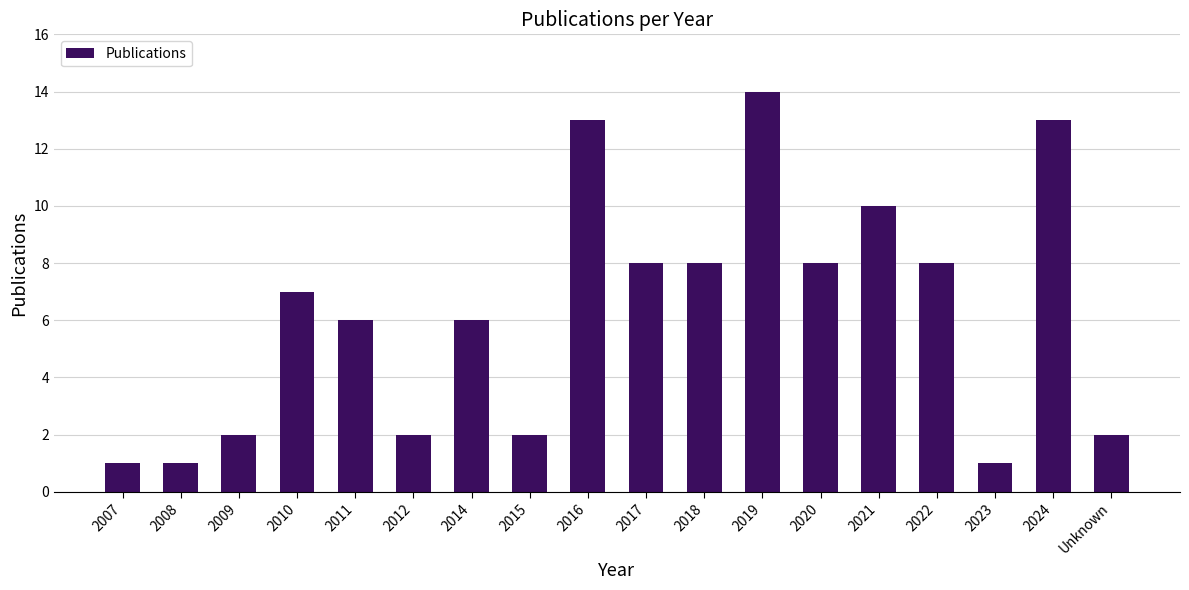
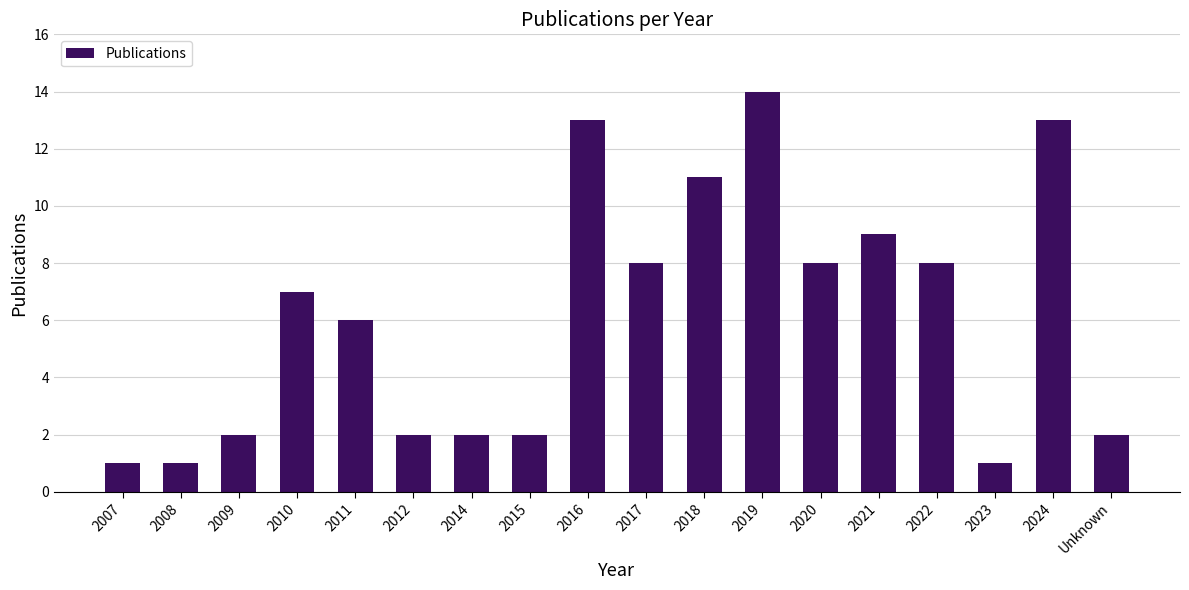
2014: 6 -> 2
2018: 8 -> 11
2021: 10 -> 9
